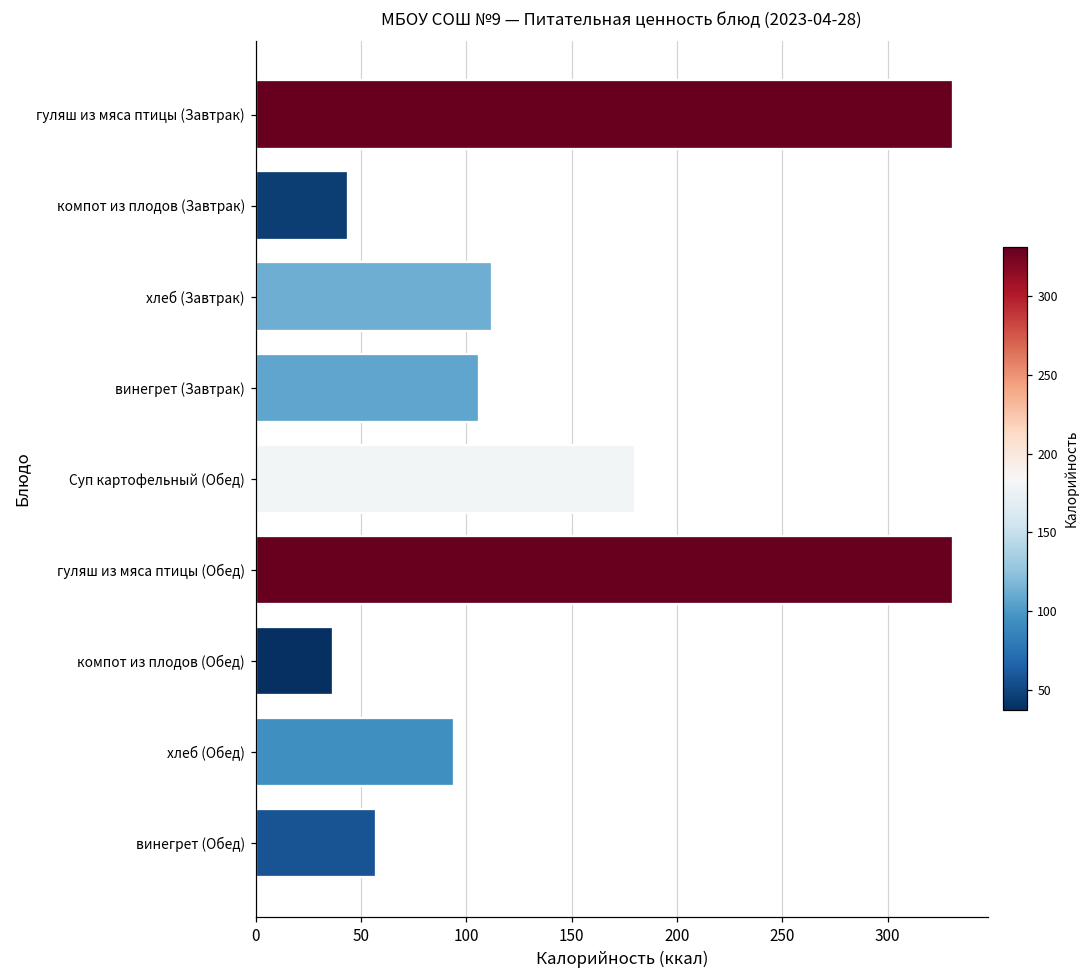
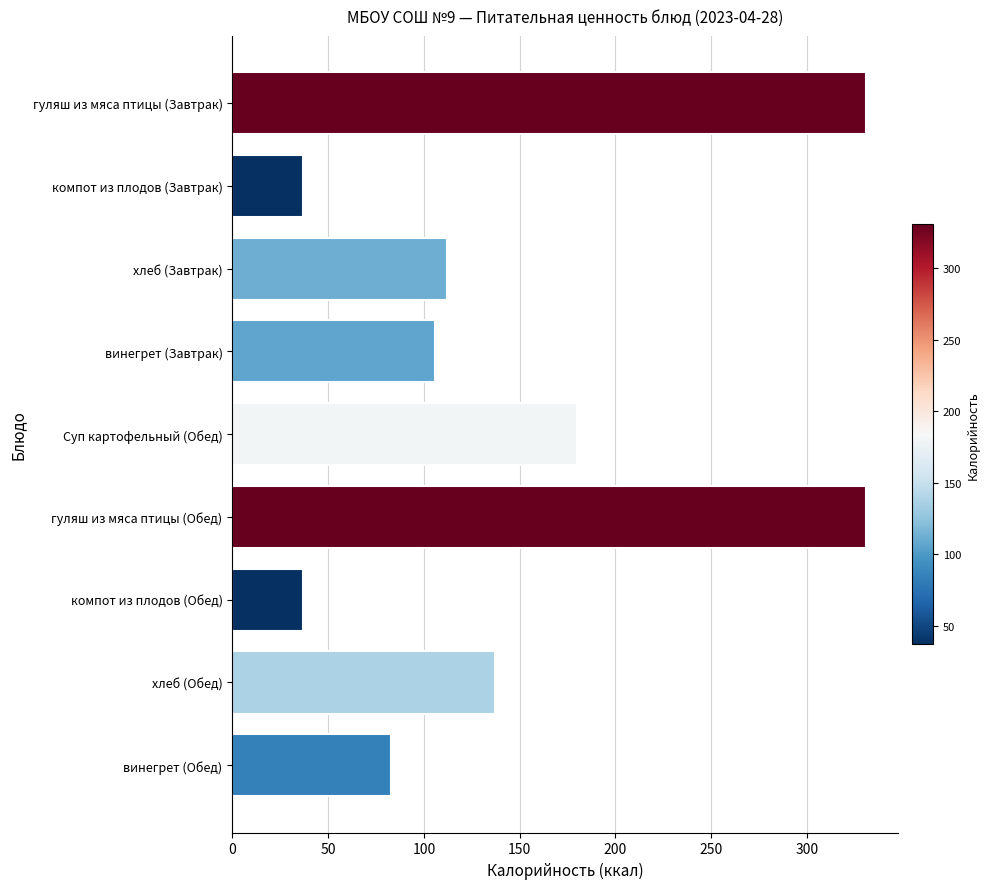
компот из плодов (Завтрак): 44 -> 37
хлеб (Обед): 94 -> 137
винегрет (Обед): 57 -> 83
